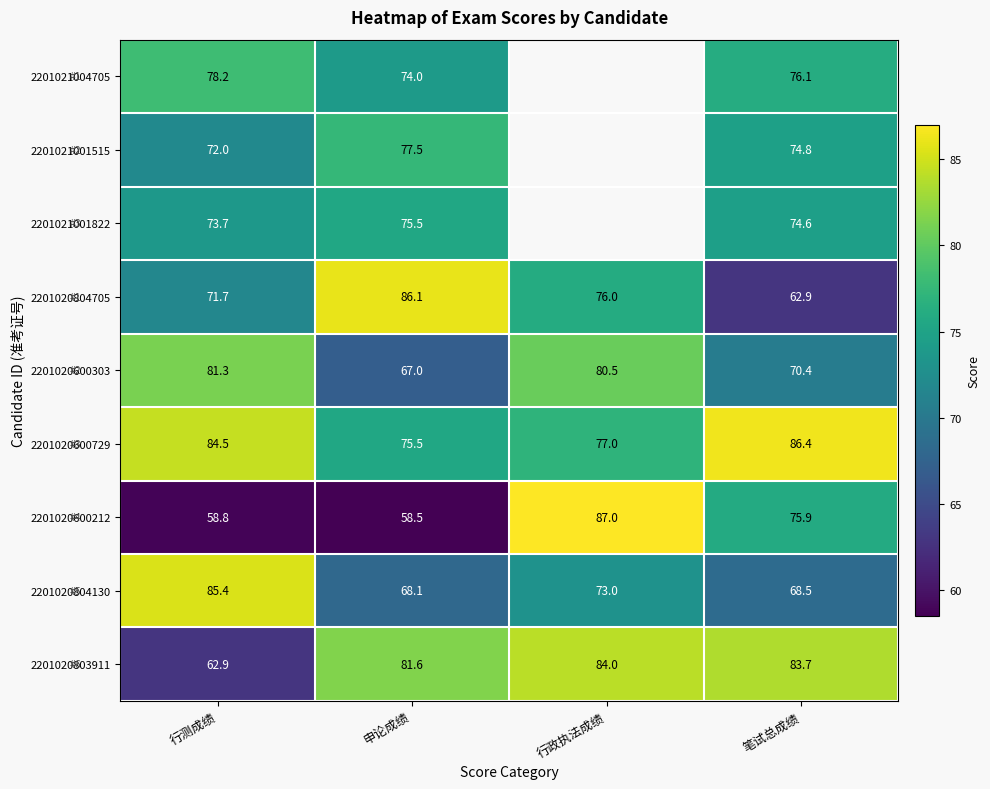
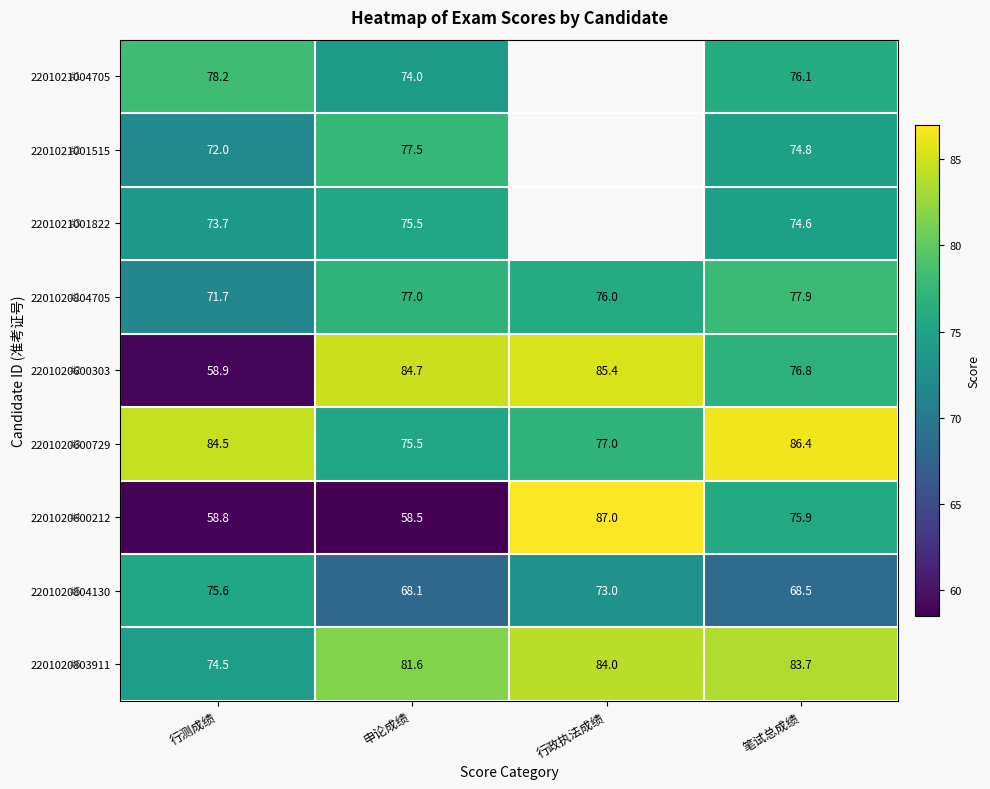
2201020804705, 申论成绩: 86.1 -> 77.0
2201020804705, 笔试总成绩: 62.9 -> 77.9
2201020600303, 行测成绩: 81.3 -> 58.9
2201020600303, 申论成绩: 67.0 -> 84.7
2201020600303, 行政执法成绩: 80.5 -> 85.4
2201020600303, 笔试总成绩: 70.4 -> 76.8
2201020804130, 行测成绩: 85.4 -> 75.6
2201020803911, 行测成绩: 62.9 -> 74.5
